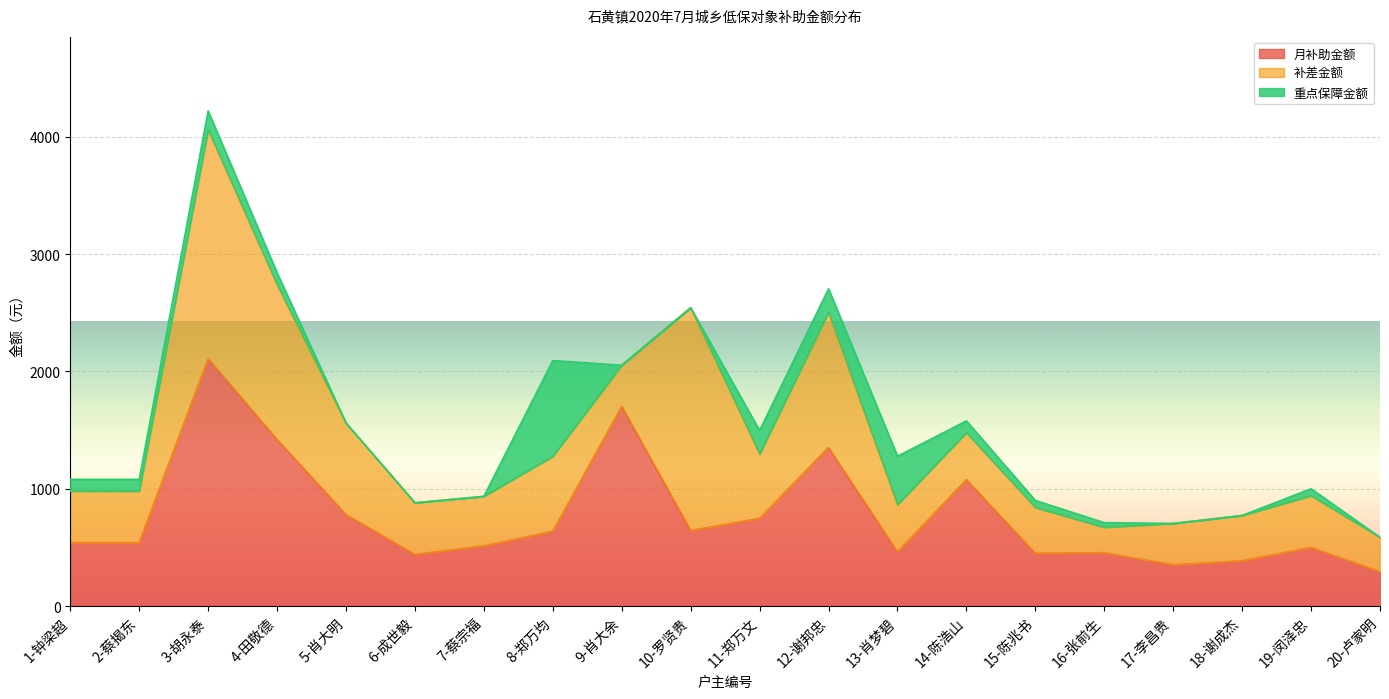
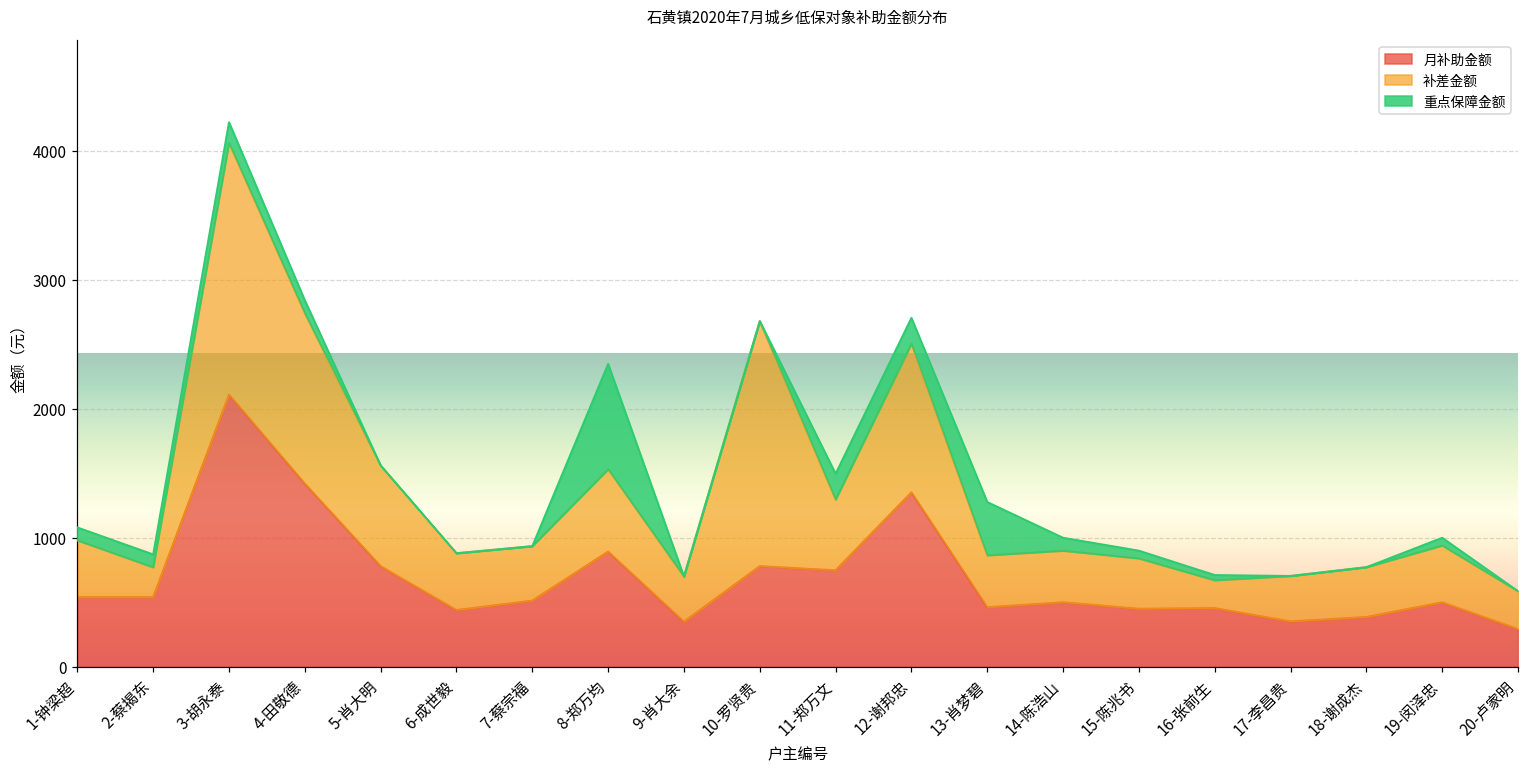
补差金额, 2-蔡揭东: 440 -> 230
月补助金额, 8-郑万均: 640 -> 890
月补助金额, 9-肖大余: 1700 -> 350
月补助金额, 10-罗贤贵: 640 -> 780
月补助金额, 14-陈浩山: 1080 -> 500
